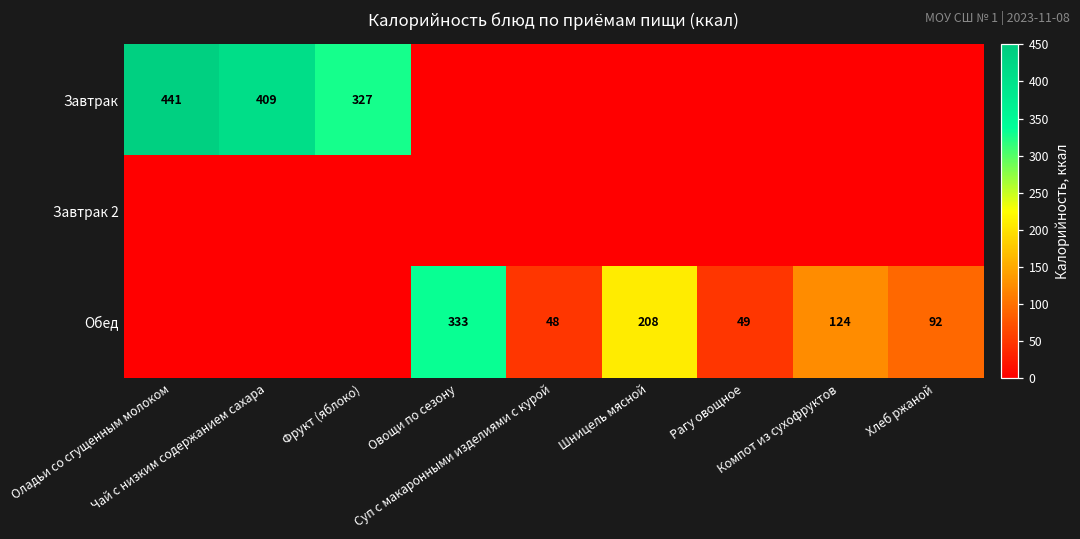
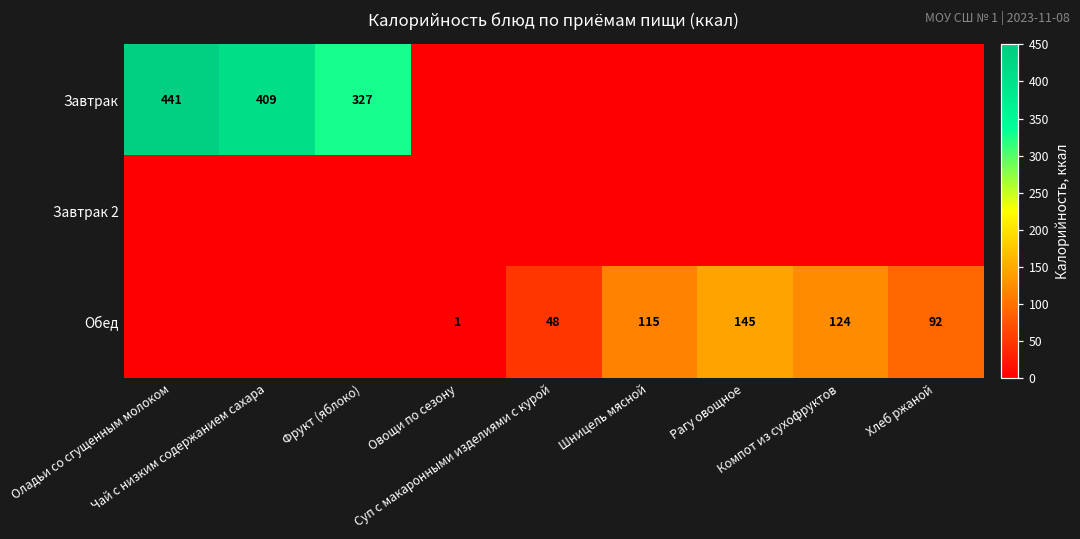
Обед, Овощи по сезону: 333 -> 1
Обед, Шницель мясной: 208 -> 115
Обед, Рагу овощное: 49 -> 145
